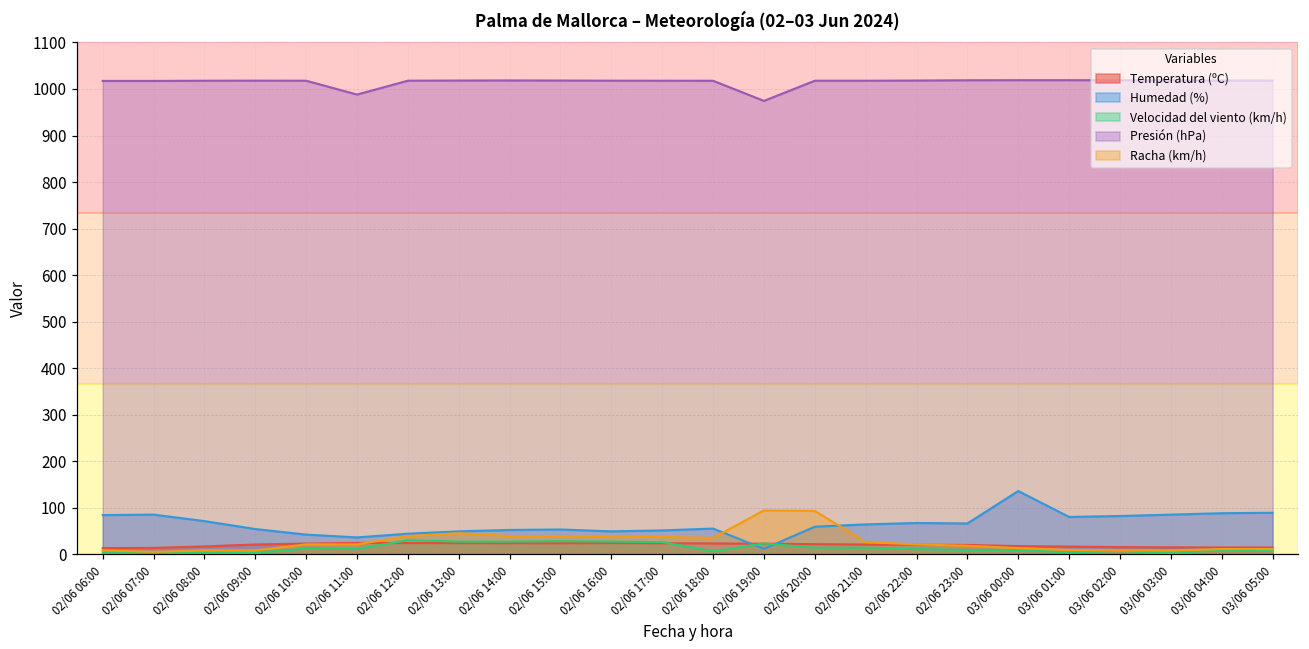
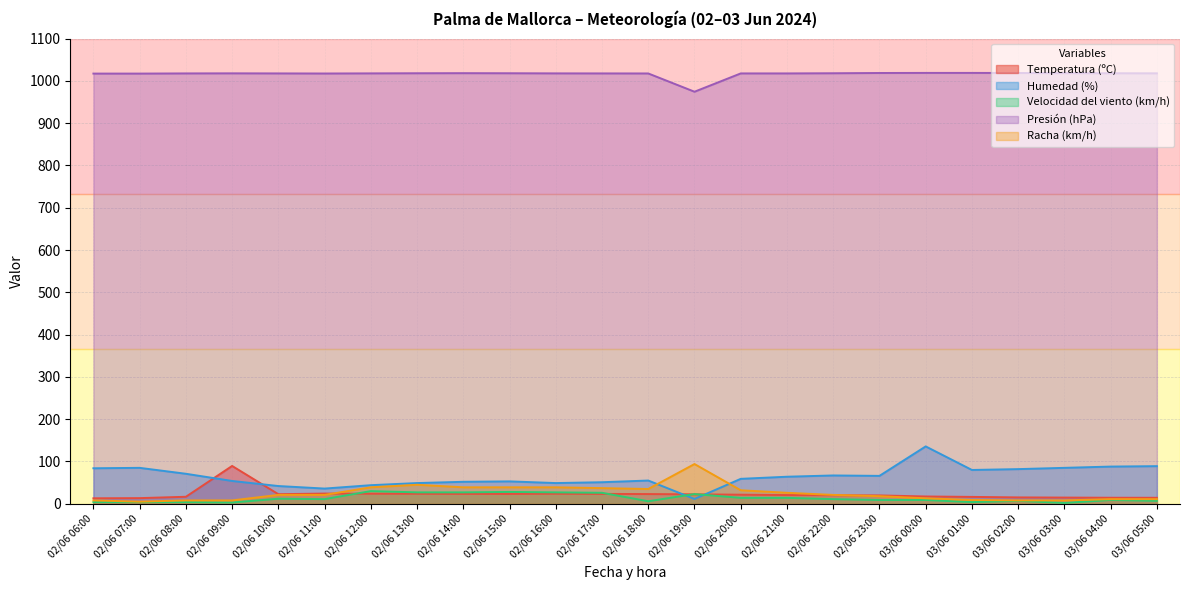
Temperatura (ºC), 02/06 09:00: 20 -> 90
Presión (hPa), 02/06 11:00: 990 -> 1020
Racha (km/h), 02/06 20:00: 90 -> 30
